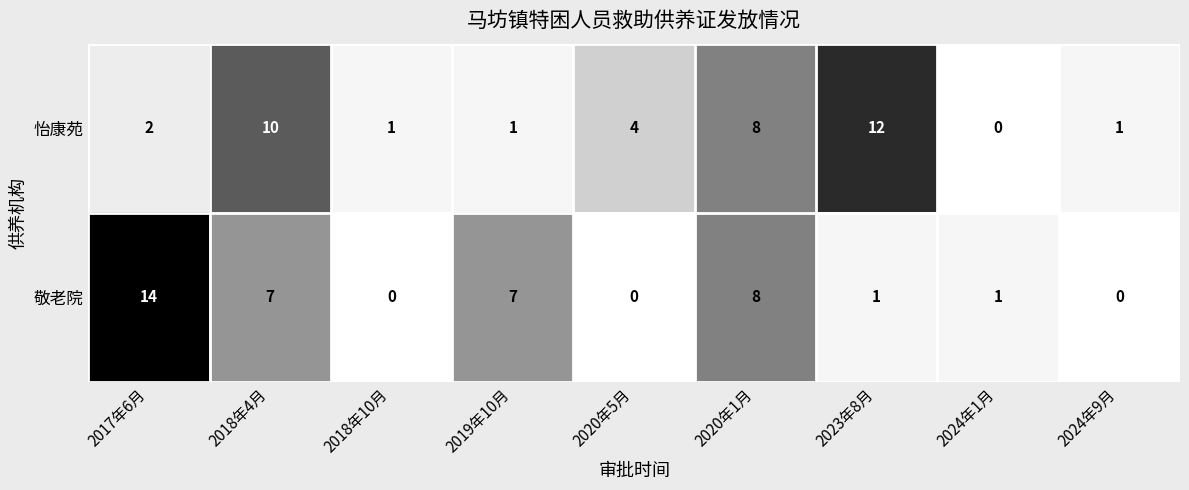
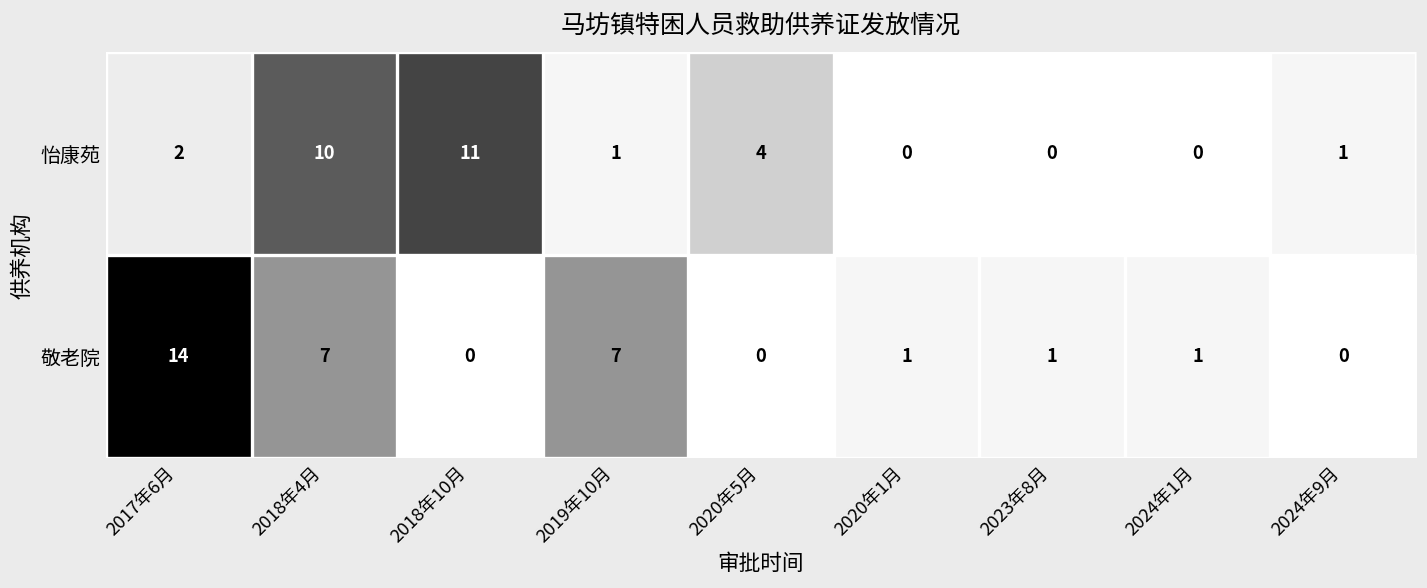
怡康苑, 2018年10月: 1 -> 11
怡康苑, 2020年1月: 8 -> 0
怡康苑, 2023年8月: 12 -> 0
敬老院, 2020年1月: 8 -> 1
